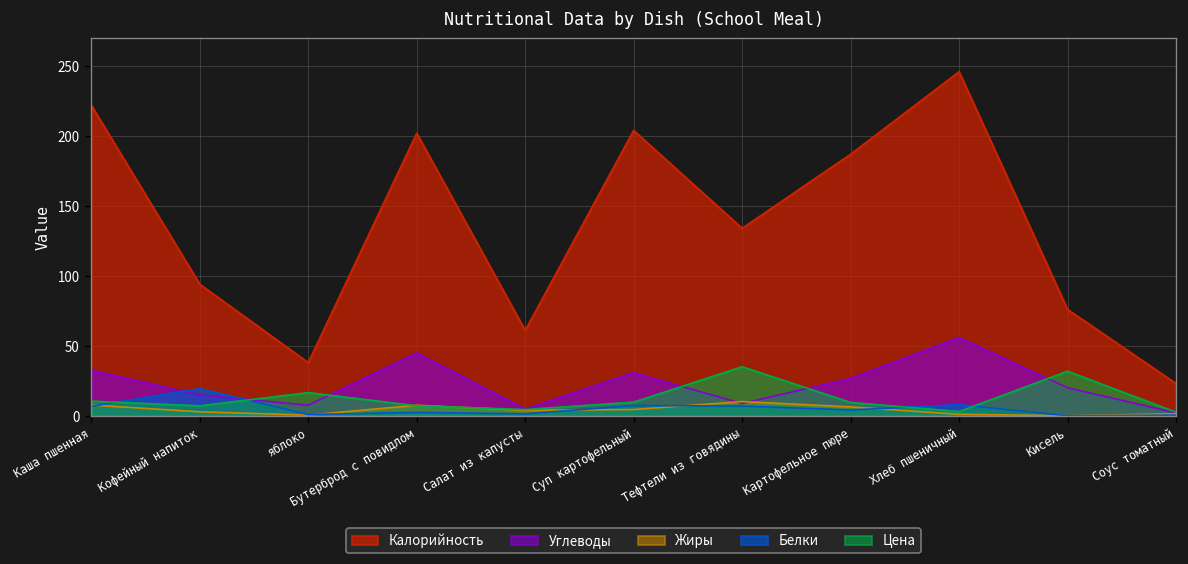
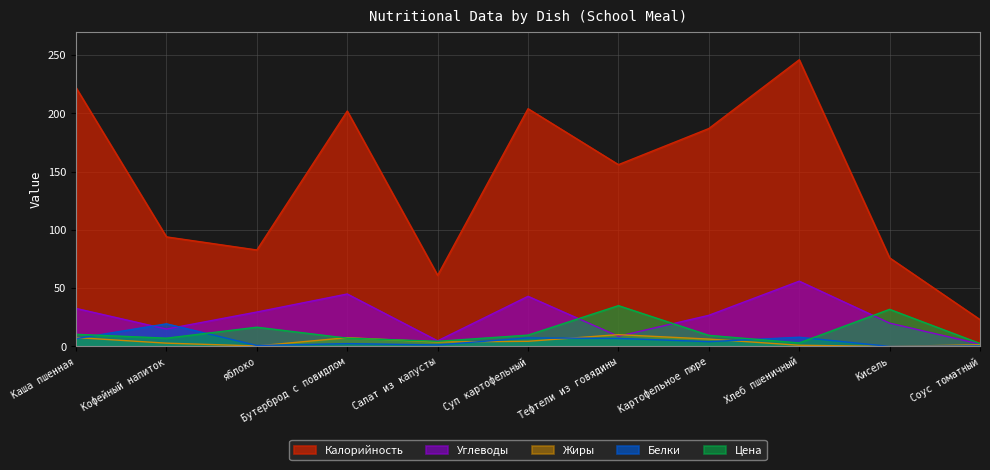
Калорийность, яблоко: 38 -> 83
Углеводы, яблоко: 7 -> 30
Углеводы, Суп картофельный: 31 -> 43
Калорийность, Тефтели из говядины: 134 -> 156
